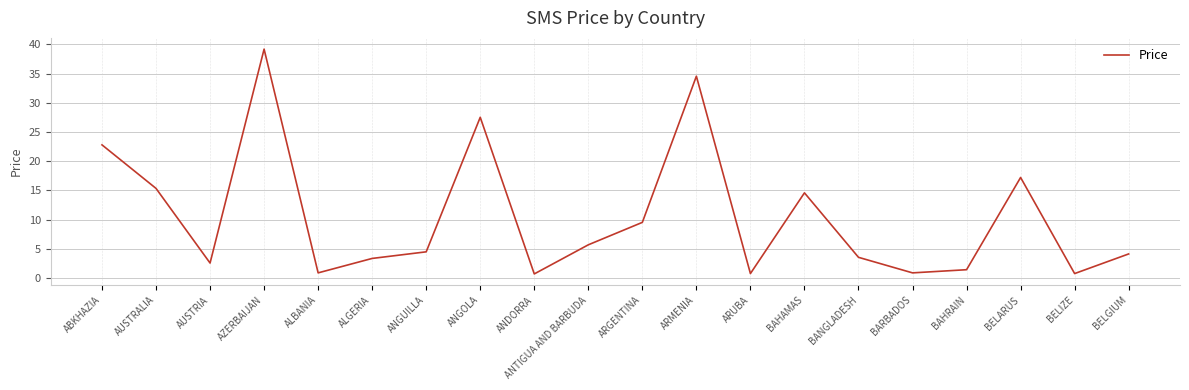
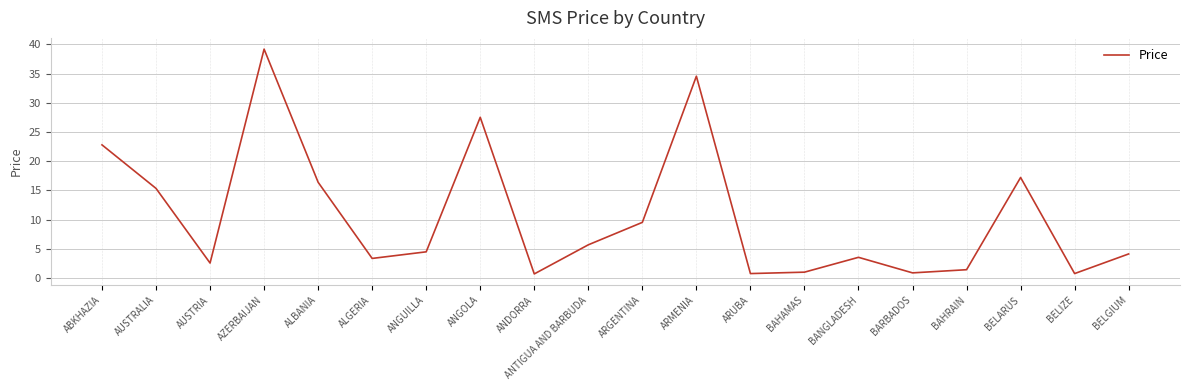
ALBANIA: 1 -> 16
BAHAMAS: 15 -> 1
